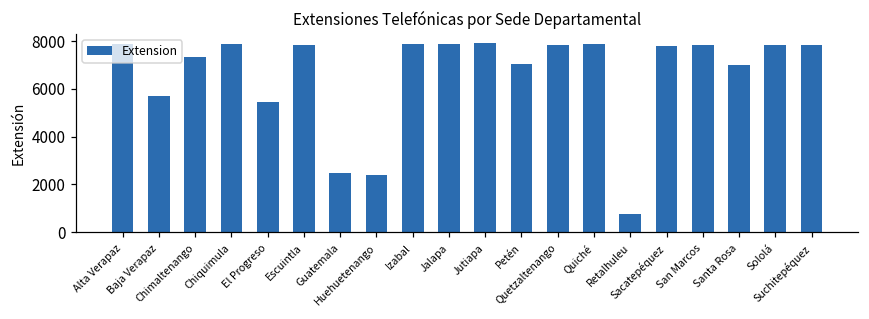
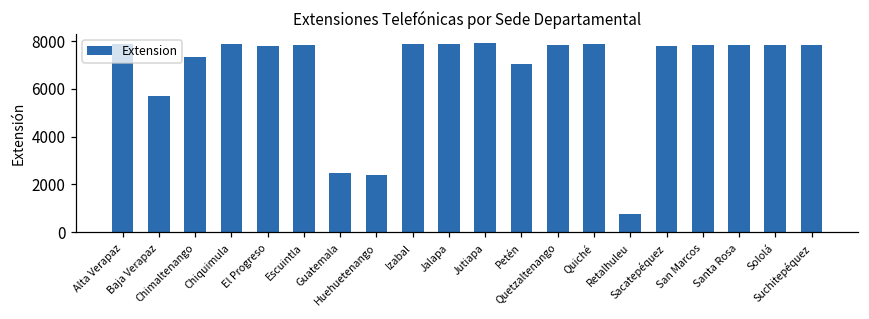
El Progreso: 5500 -> 7800
Santa Rosa: 7000 -> 7800
